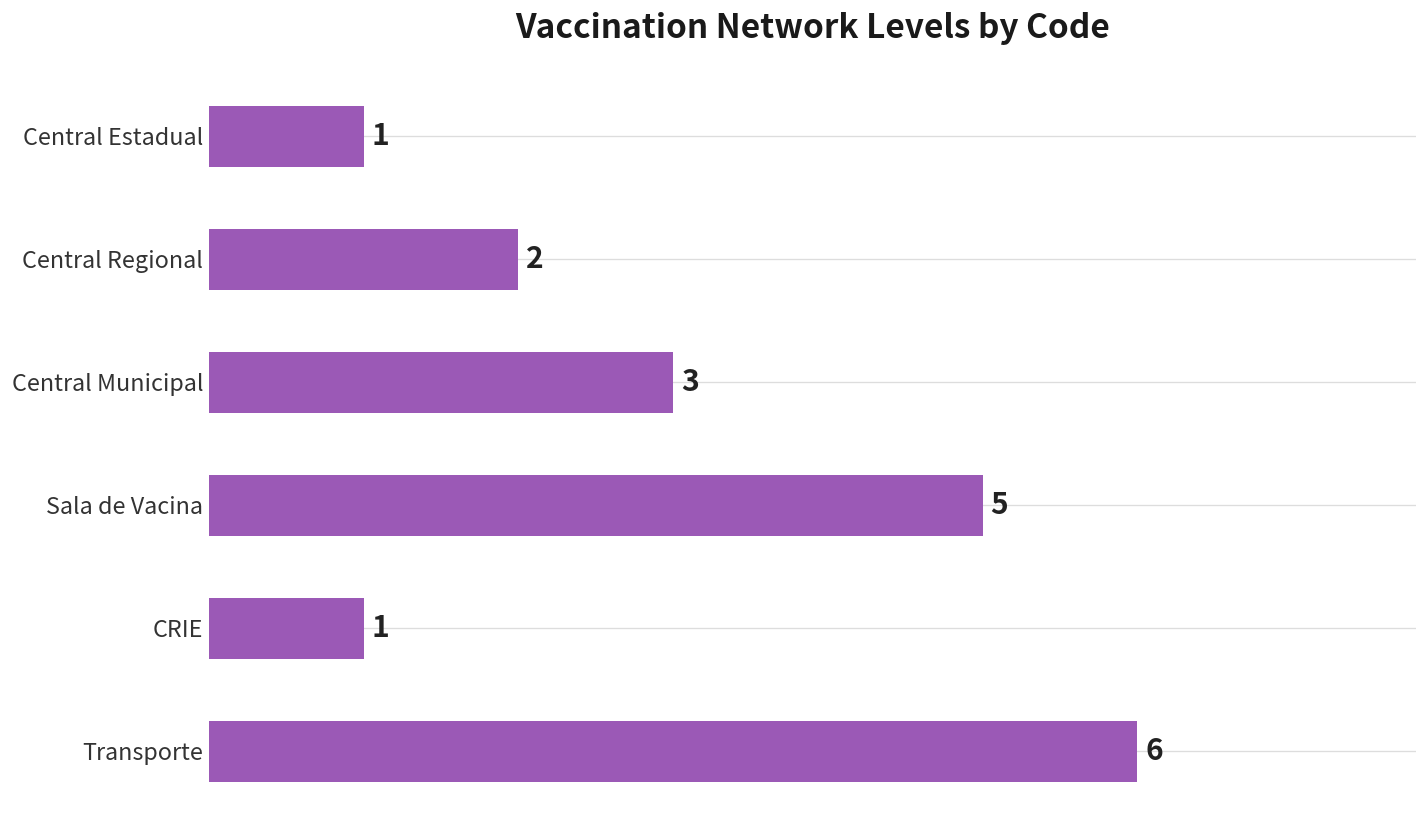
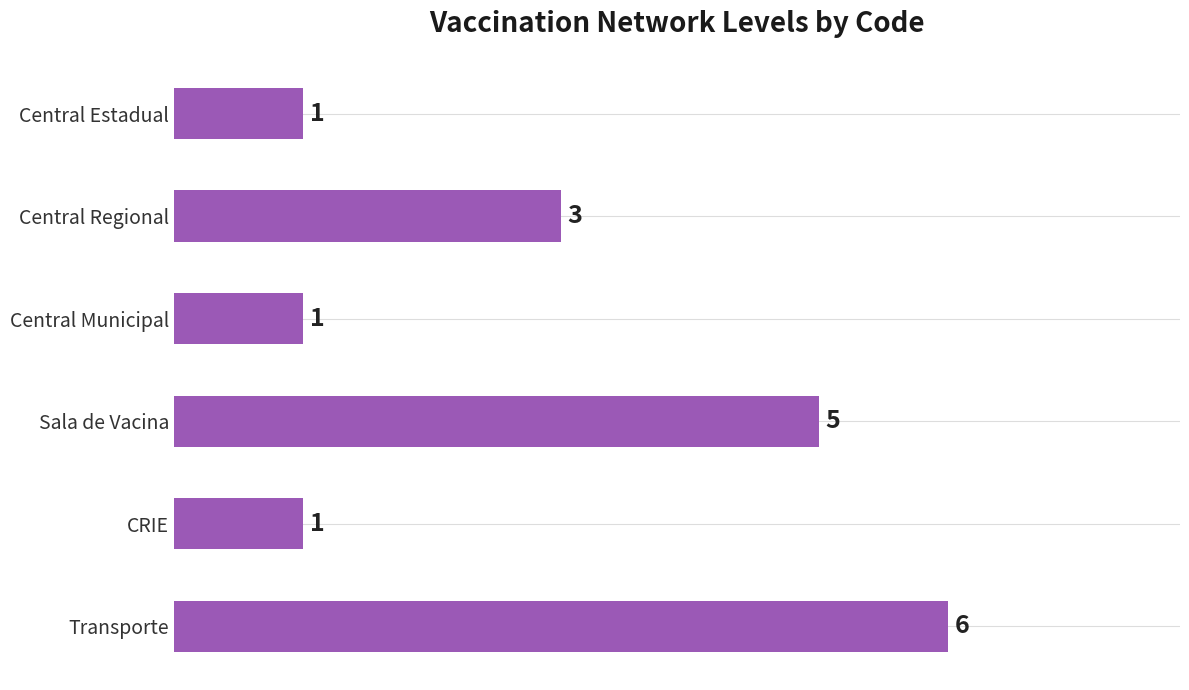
Central Regional: 2 -> 3
Central Municipal: 3 -> 1
